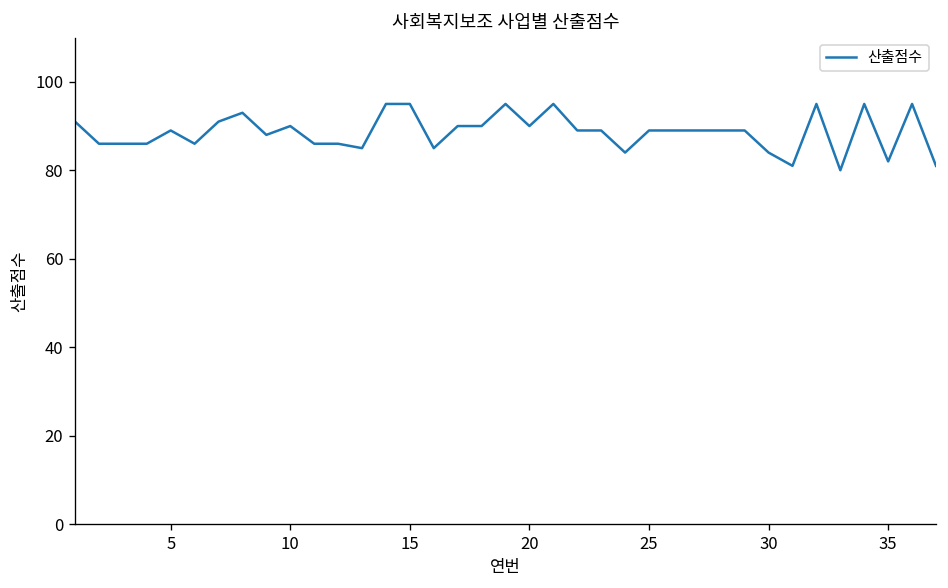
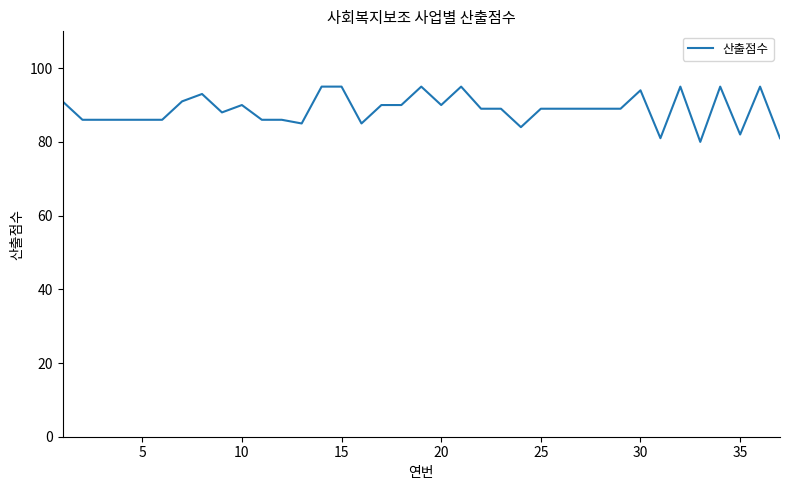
5: 89 -> 86
30: 84 -> 94
